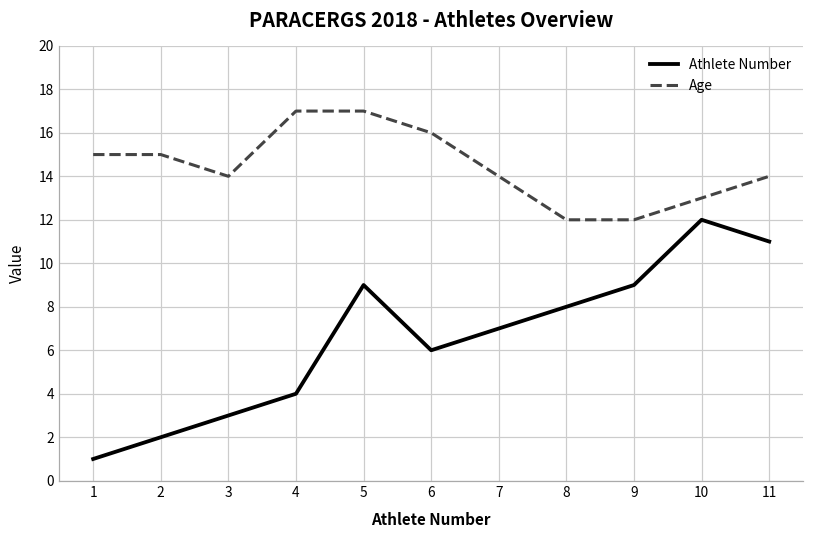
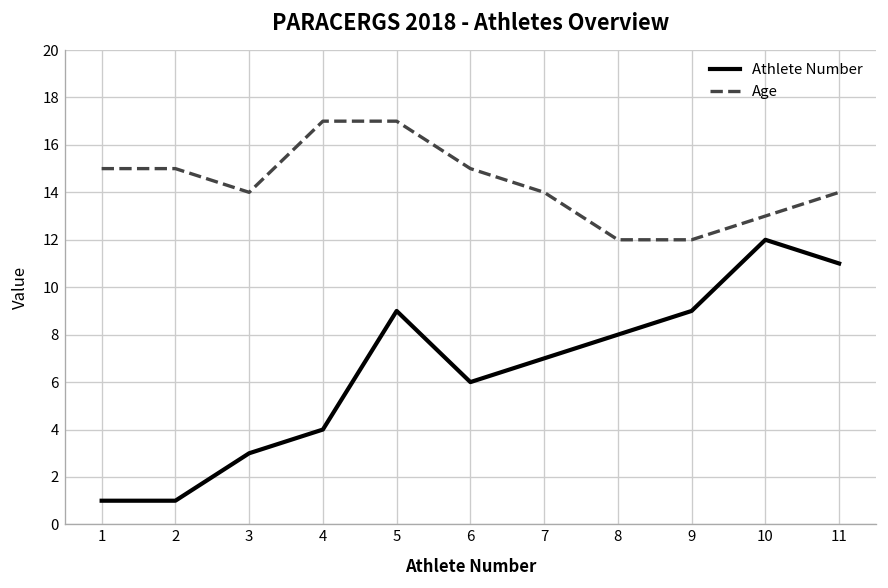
Athlete Number, 2: 2 -> 1
Age, 6: 16 -> 15
